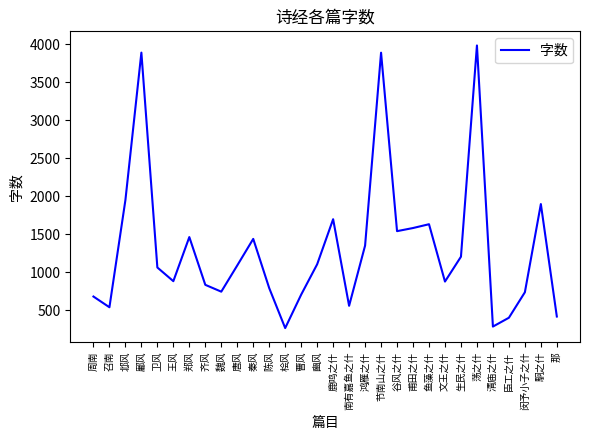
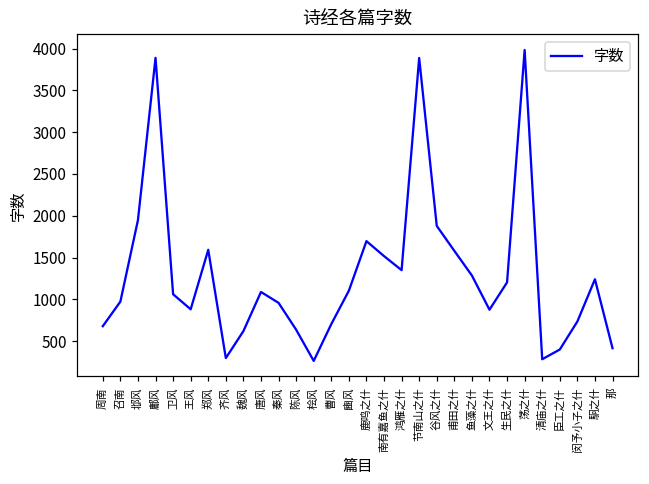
召南: 500 -> 1000
郑风: 1500 -> 1600
齐风: 800 -> 300
魏风: 700 -> 600
秦风: 1400 -> 1000
陈风: 800 -> 600
南有嘉鱼之什: 600 -> 1500
谷风之什: 1500 -> 1900
鱼藻之什: 1600 -> 1300
駉之什: 1900 -> 1200
